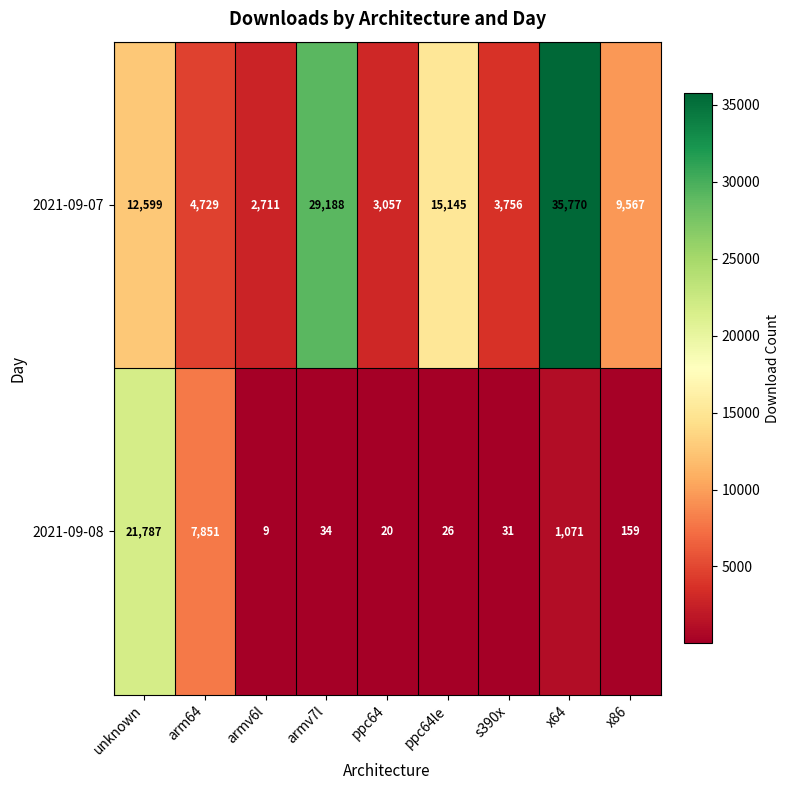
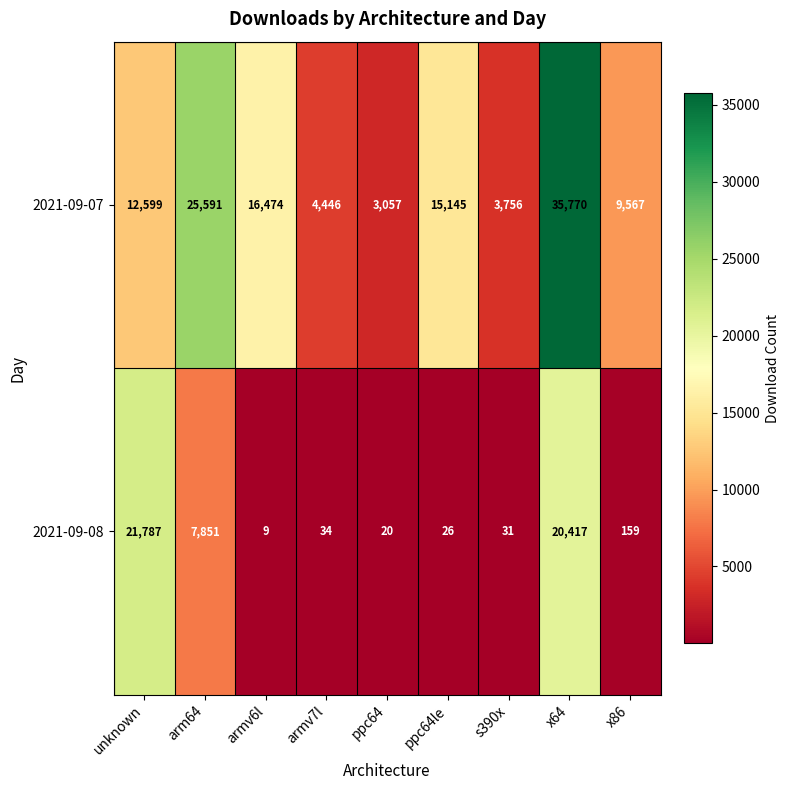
2021-09-07, arm64: 4,729 -> 25,591
2021-09-07, armv6l: 2,711 -> 16,474
2021-09-07, armv7l: 29,188 -> 4,446
2021-09-08, x64: 1,071 -> 20,417
